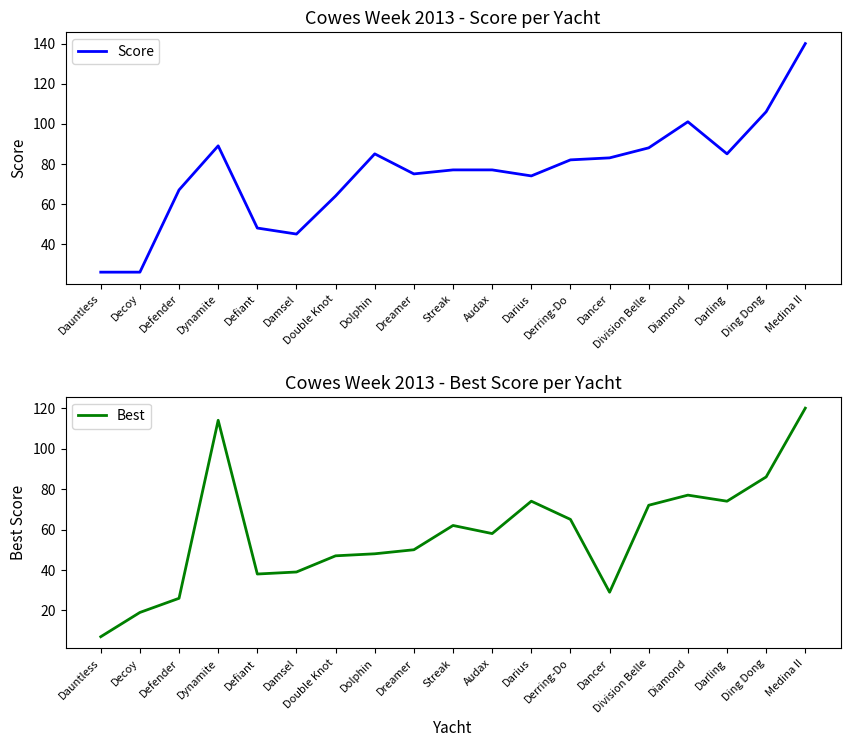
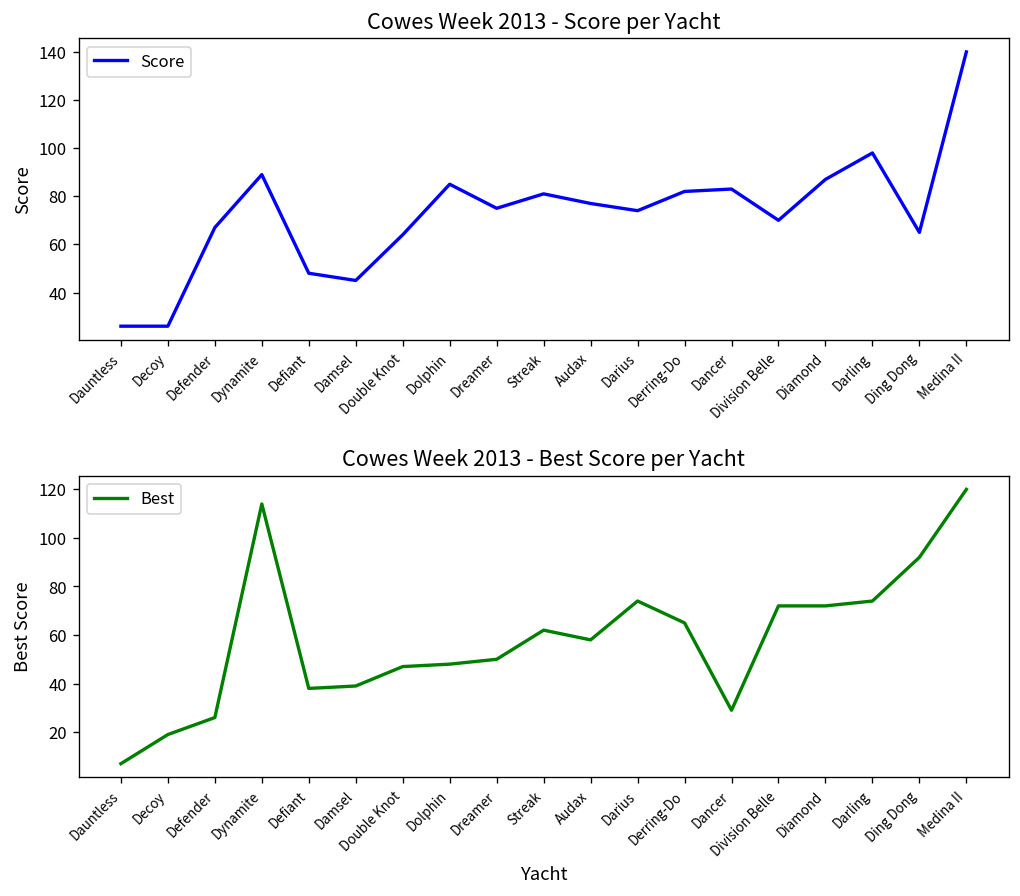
Cowes Week 2013 - Score per Yacht, Streak: 77 -> 81
Cowes Week 2013 - Score per Yacht, Division Belle: 88 -> 70
Cowes Week 2013 - Score per Yacht, Diamond: 101 -> 87
Cowes Week 2013 - Score per Yacht, Darling: 85 -> 98
Cowes Week 2013 - Score per Yacht, Ding Dong: 106 -> 65
Cowes Week 2013 - Best Score per Yacht, Diamond: 77 -> 72
Cowes Week 2013 - Best Score per Yacht, Ding Dong: 86 -> 92
